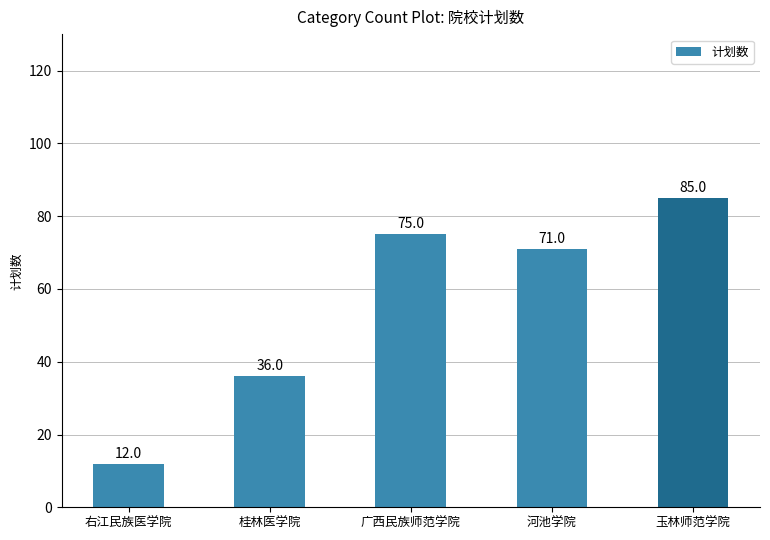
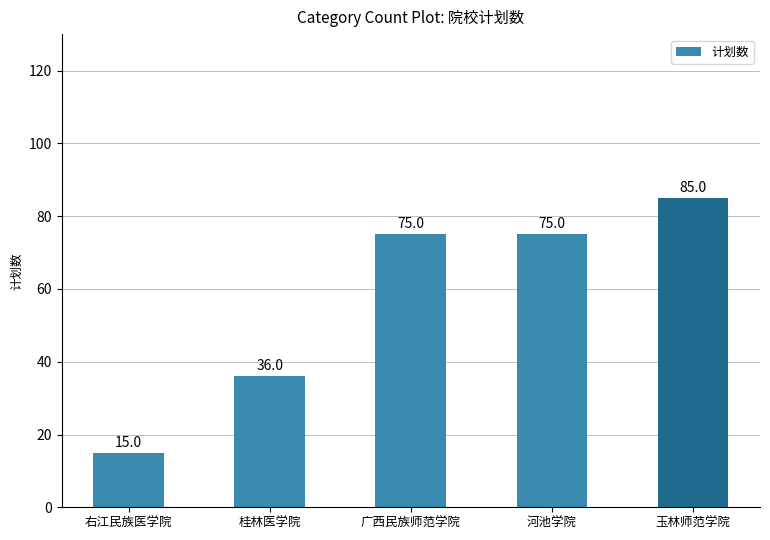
右江民族医学院: 12.0 -> 15.0
河池学院: 71.0 -> 75.0
